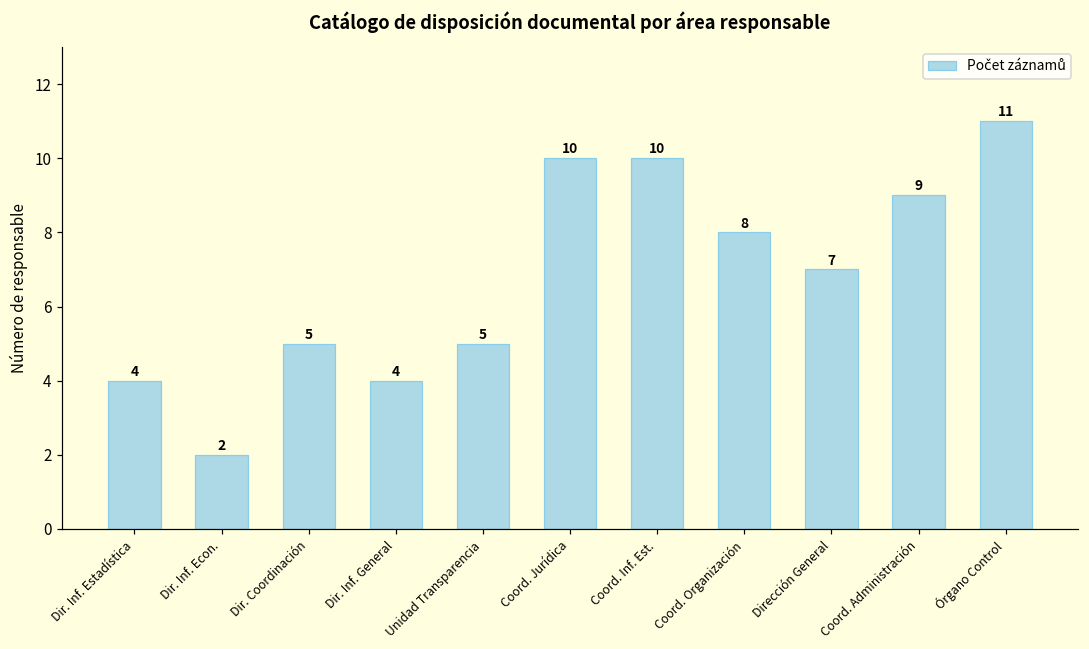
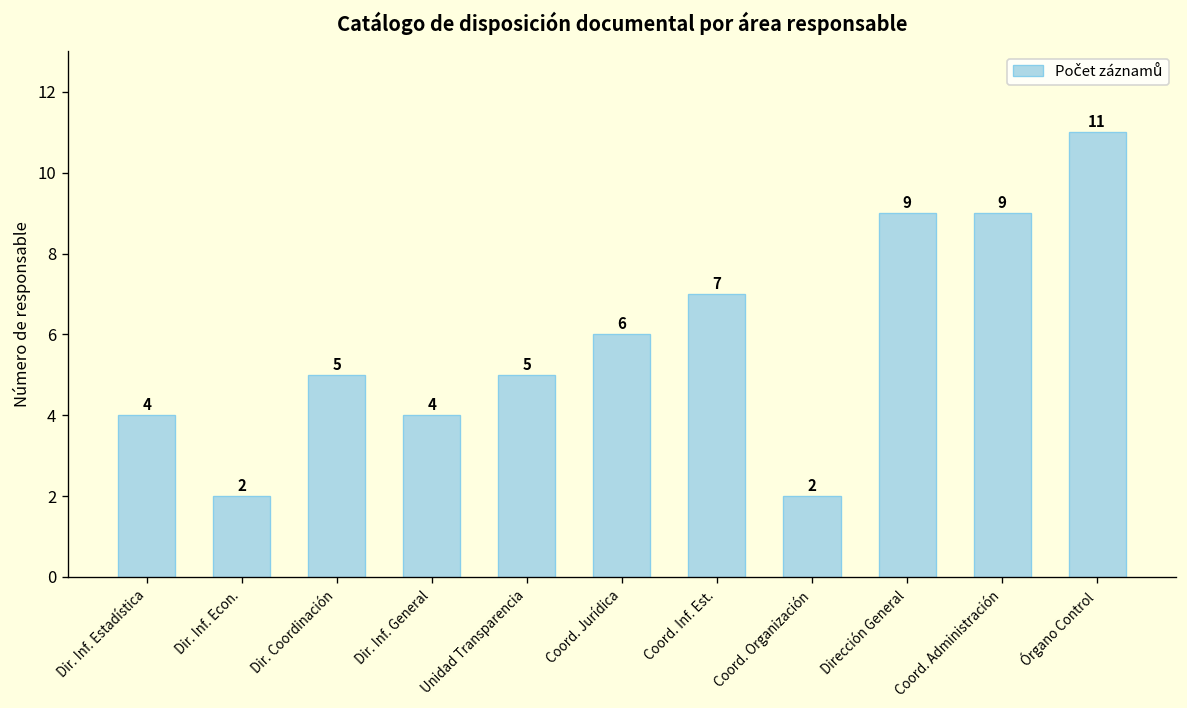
Coord. Jurídica: 10 -> 6
Coord. Inf. Est.: 10 -> 7
Coord. Organización: 8 -> 2
Dirección General: 7 -> 9
